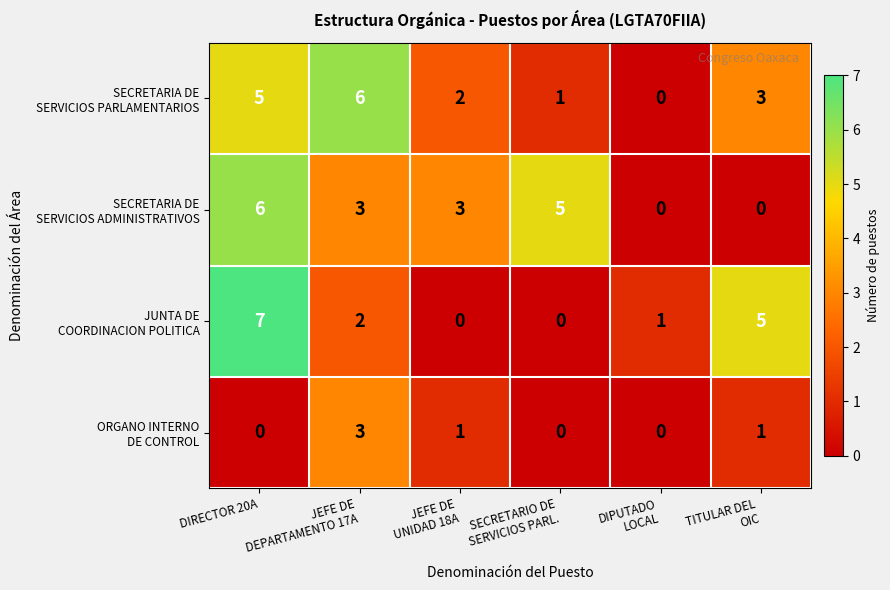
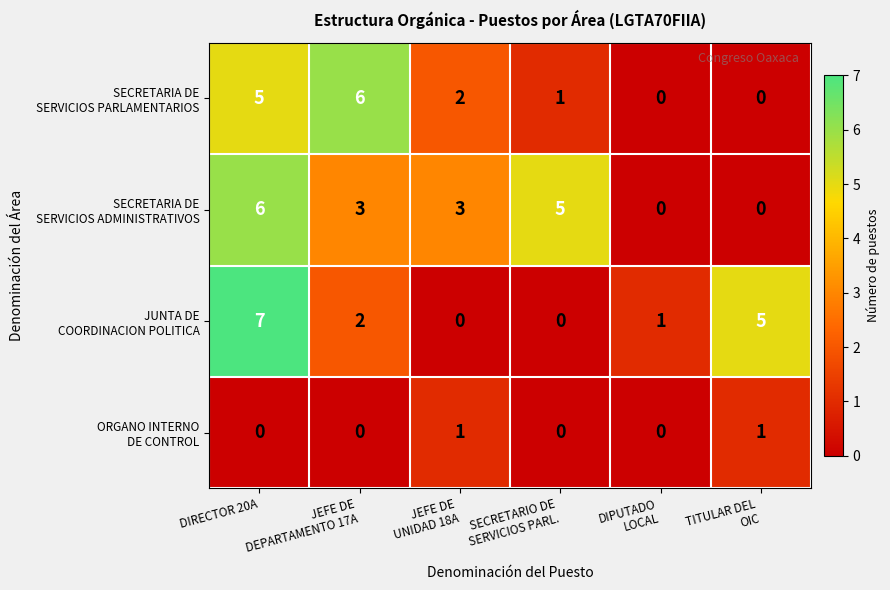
SECRETARIA DE SERVICIOS PARLAMENTARIOS, TITULAR DEL OIC: 3 -> 0
ORGANO INTERNO DE CONTROL, JEFE DE DEPARTAMENTO 17A: 3 -> 0
